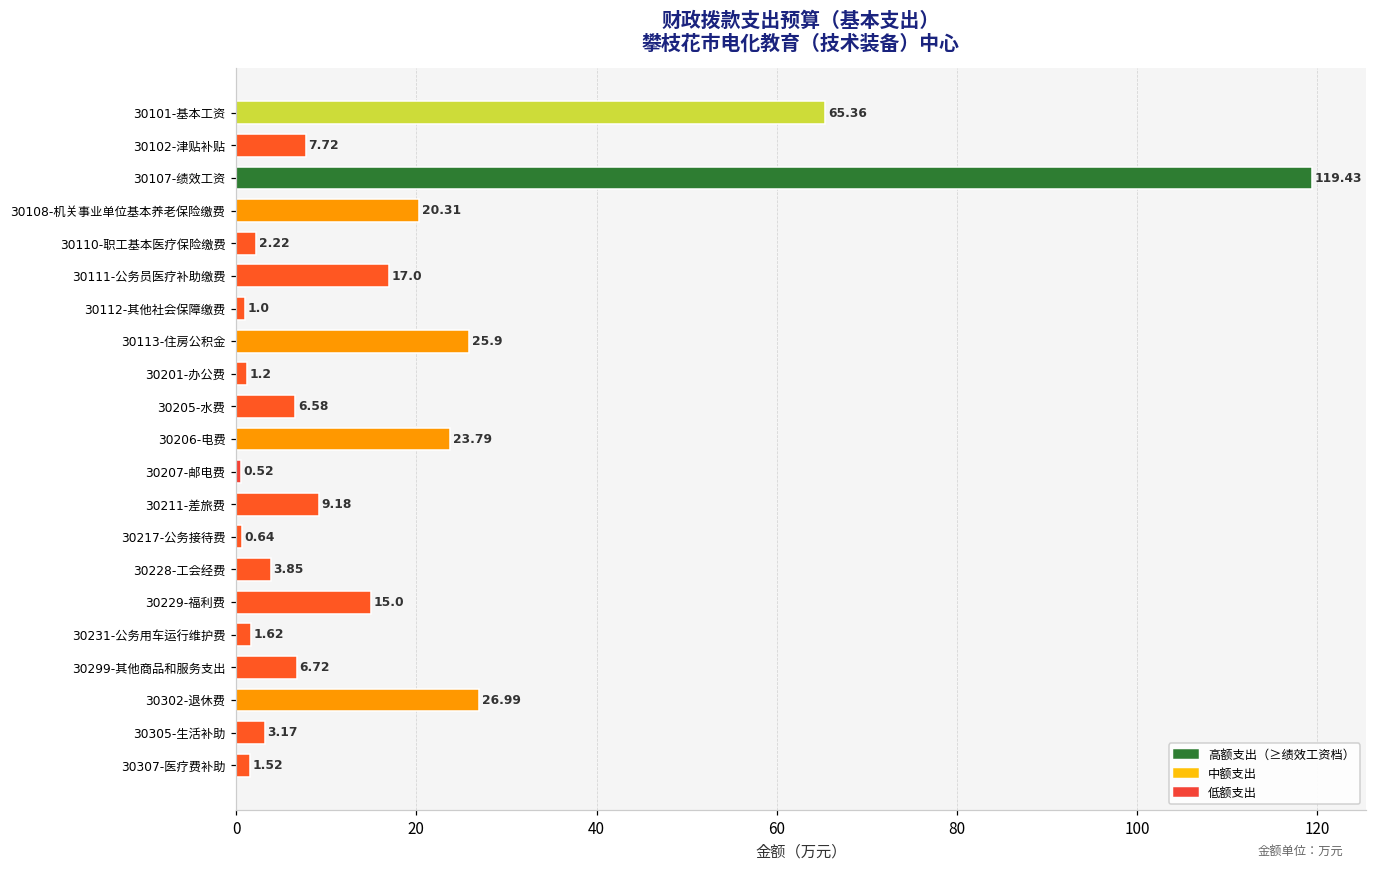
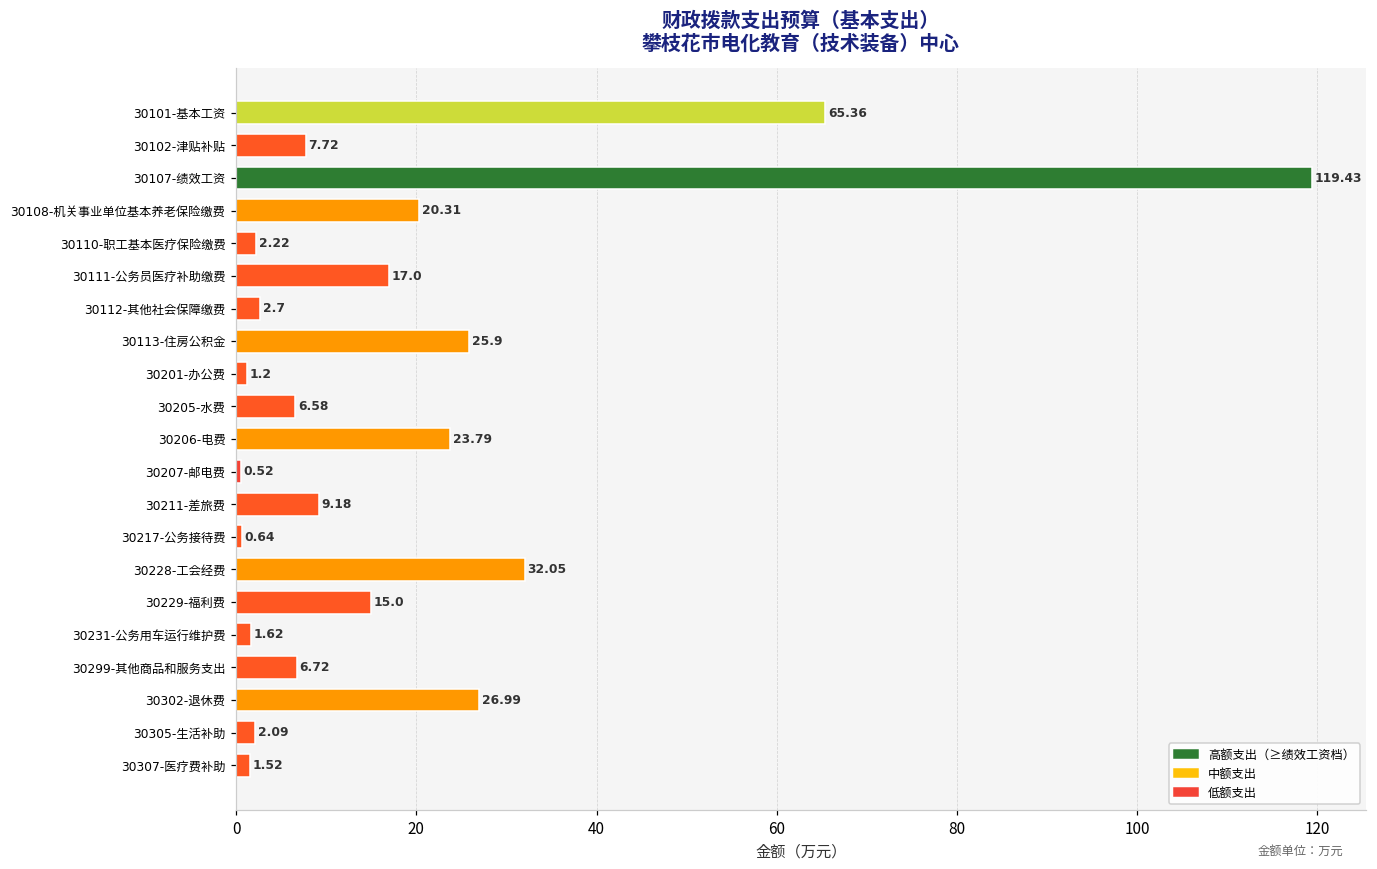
30112-其他社会保障缴费: 1.0 -> 2.7
30228-工会经费: 3.85 -> 32.05
30305-生活补助: 3.17 -> 2.09
